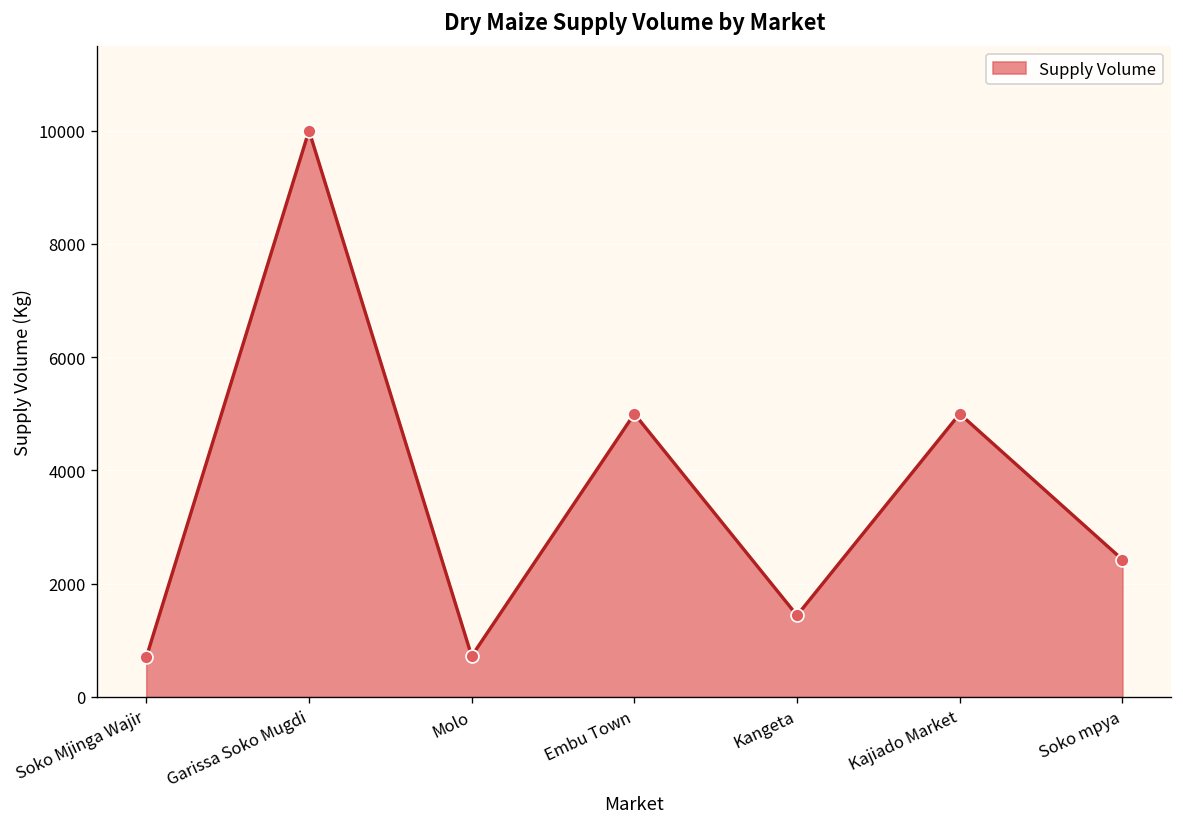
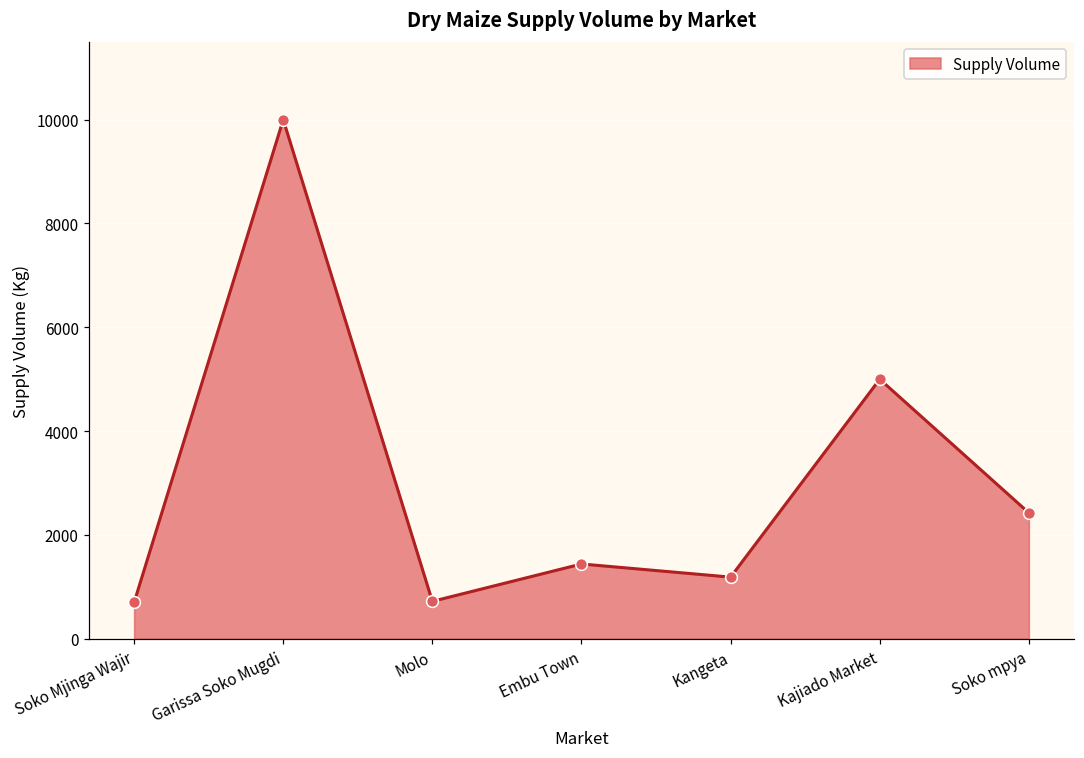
Embu Town: 5000 -> 1400
Kangeta: 1400 -> 1200
